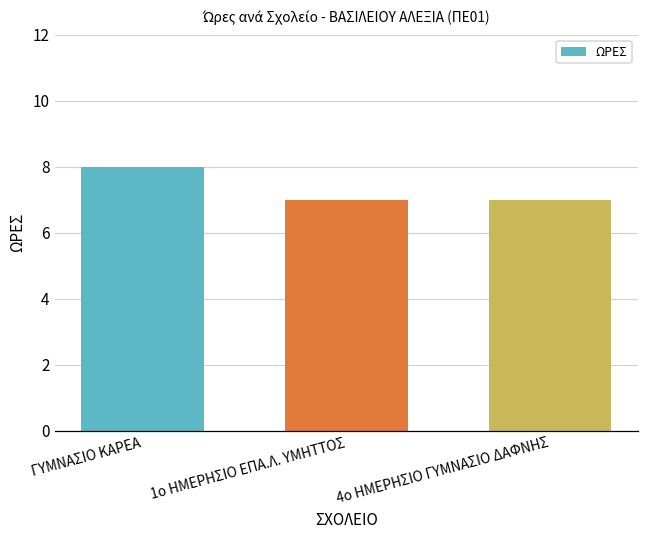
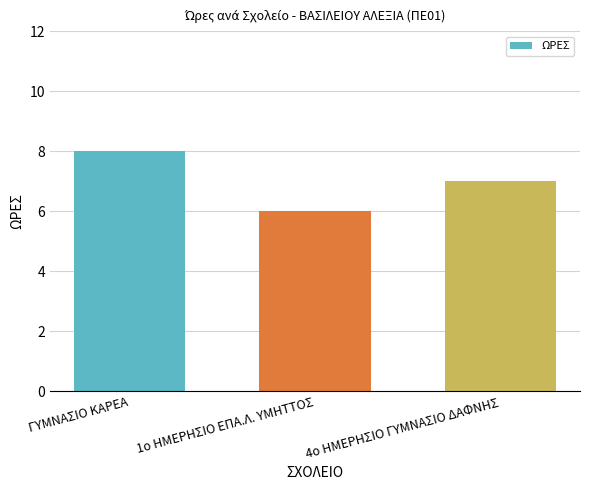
1ο ΗΜΕΡΗΣΙΟ ΕΠΑ.Λ. ΥΜΗΤΤΟΣ: 7 -> 6
